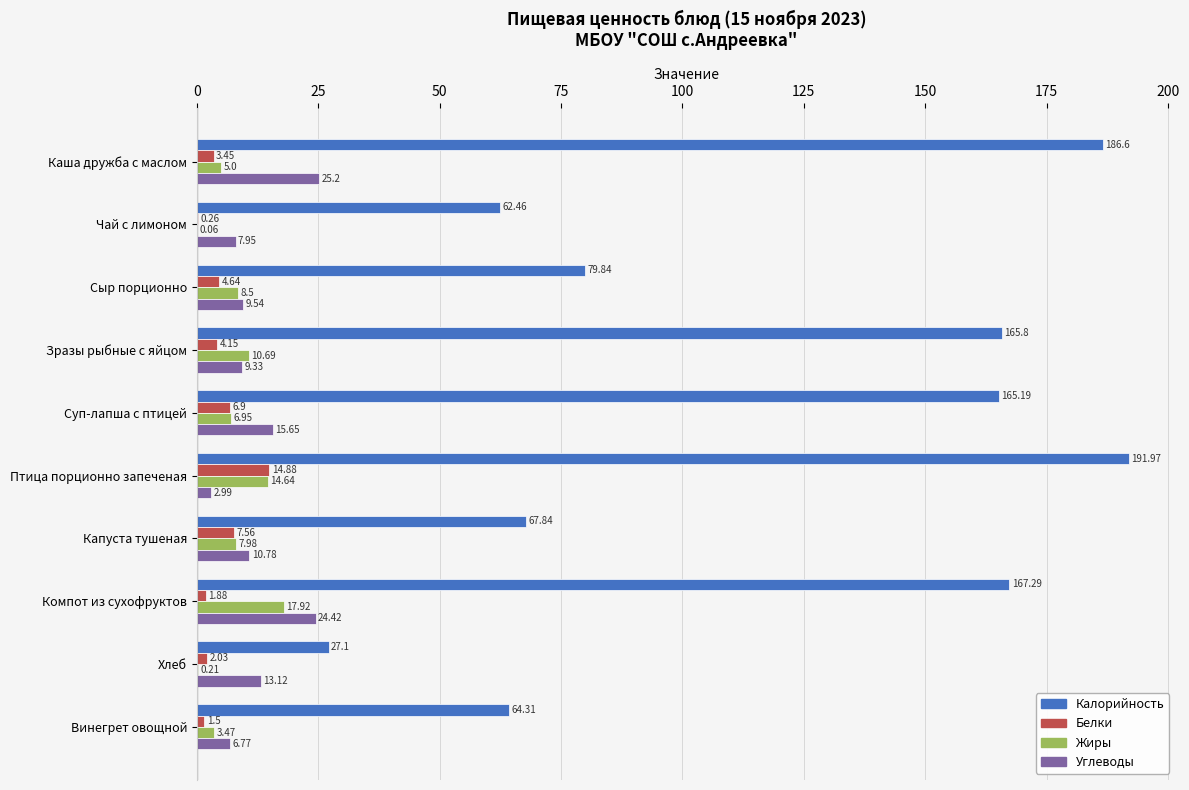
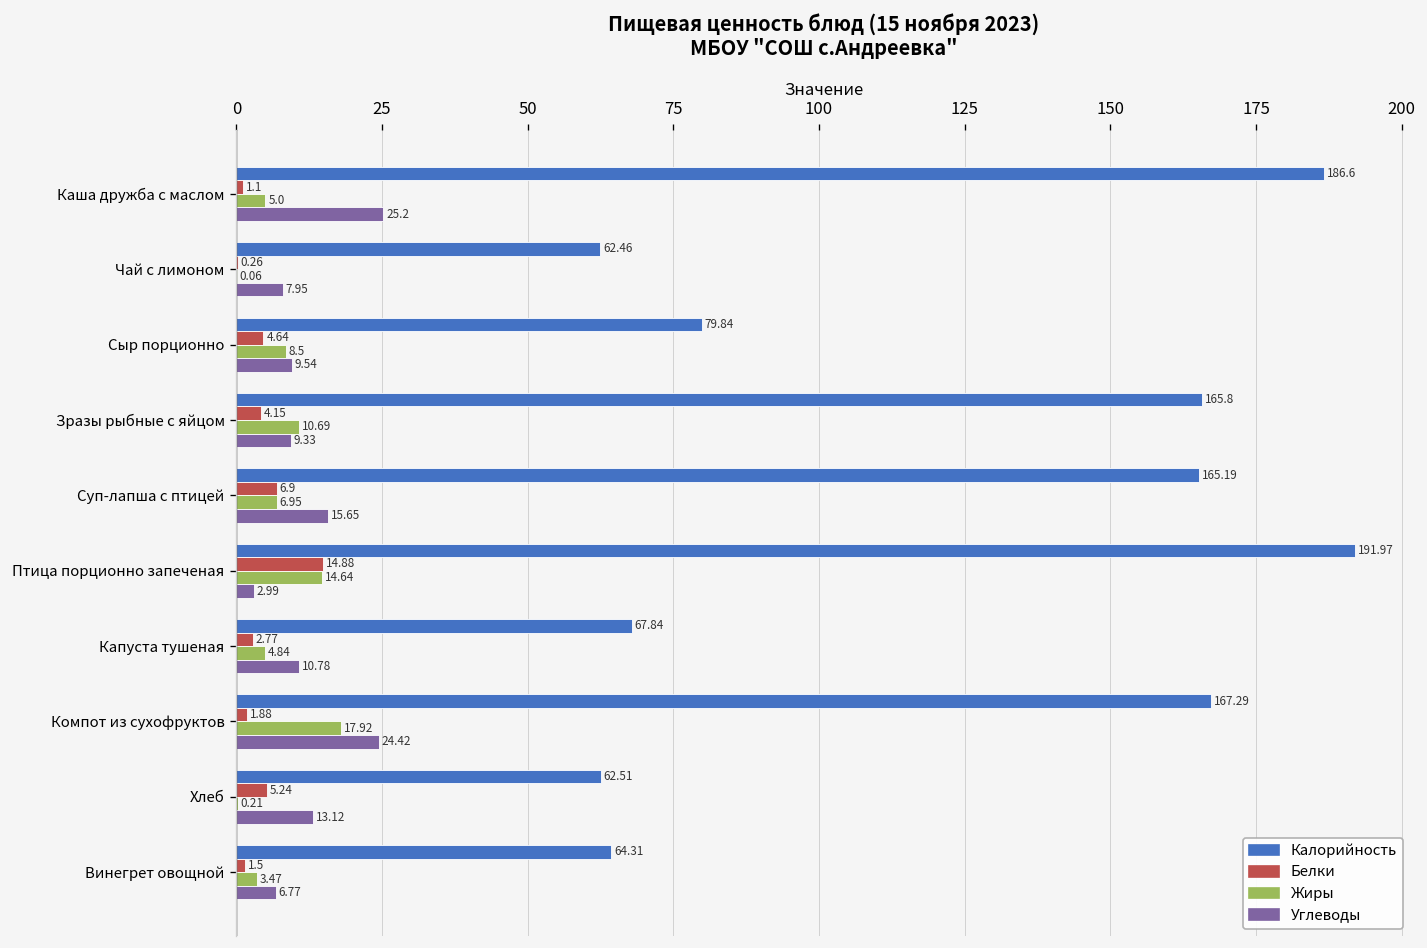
Белки, Каша дружба с маслом: 3.45 -> 1.1
Белки, Капуста тушеная: 7.56 -> 2.77
Жиры, Капуста тушеная: 7.98 -> 4.84
Калорийность, Хлеб: 27.1 -> 62.51
Белки, Хлеб: 2.03 -> 5.24
